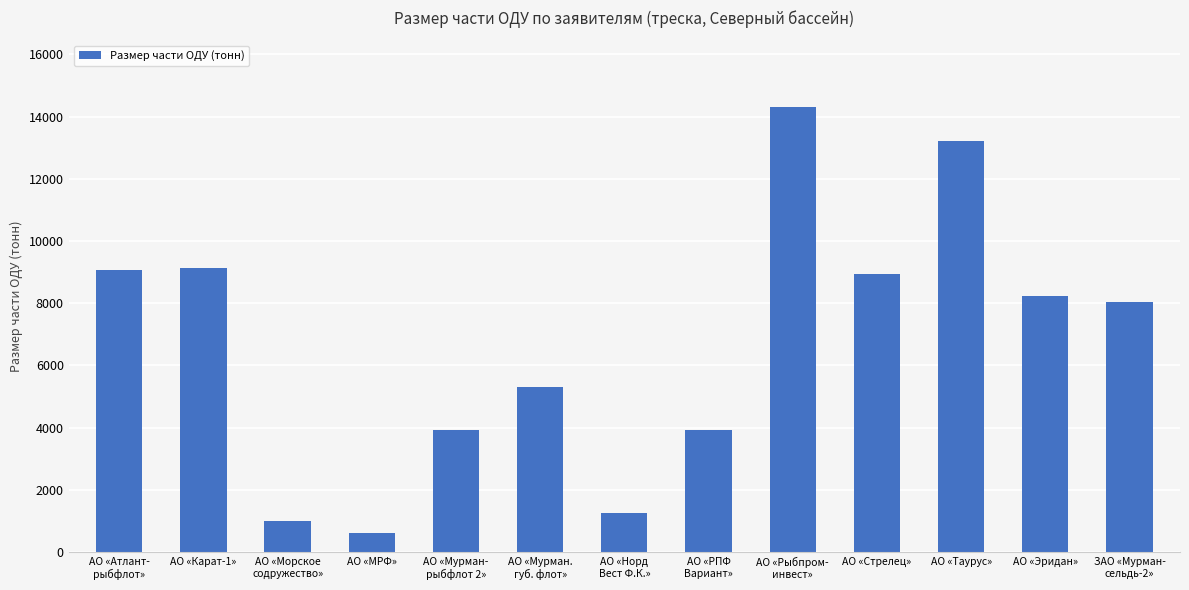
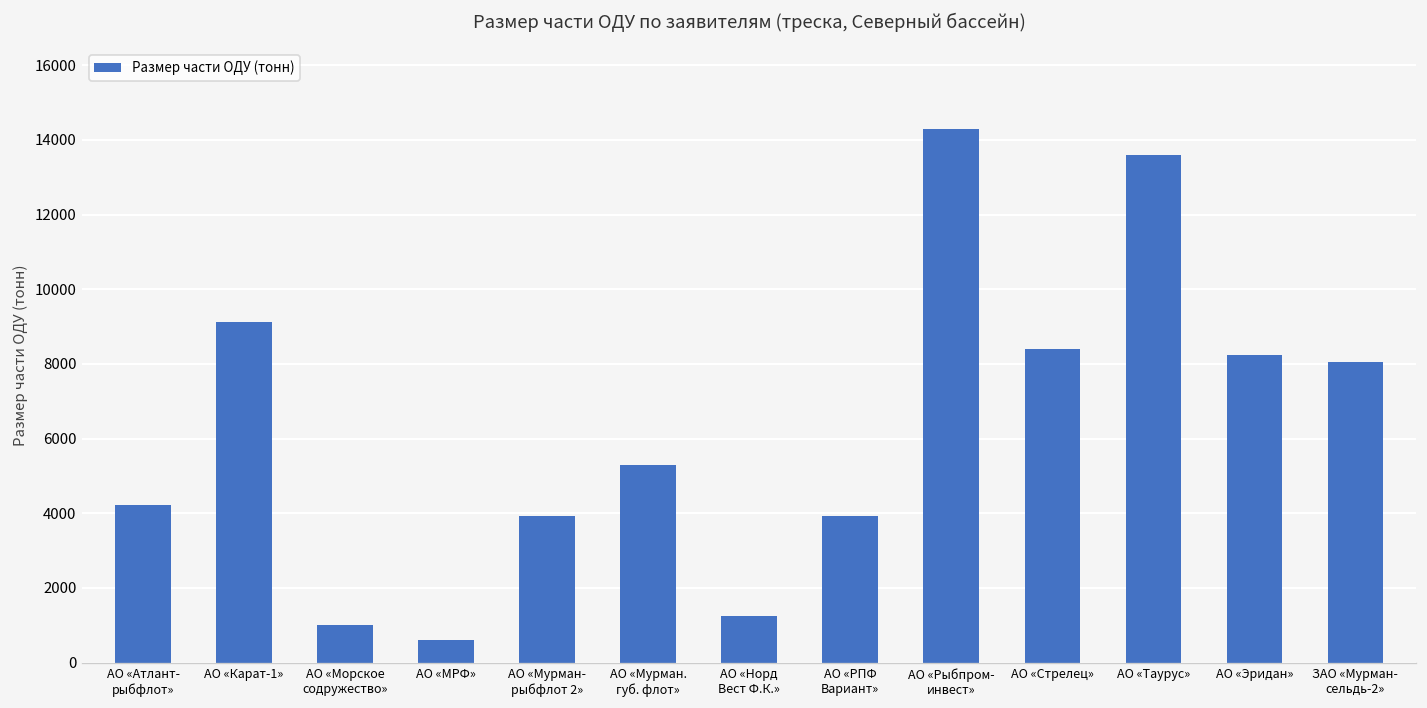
АО «Атлант- рыбфлот»: 9100 -> 4200
АО «Стрелец»: 8900 -> 8400
АО «Таурус»: 13200 -> 13600
